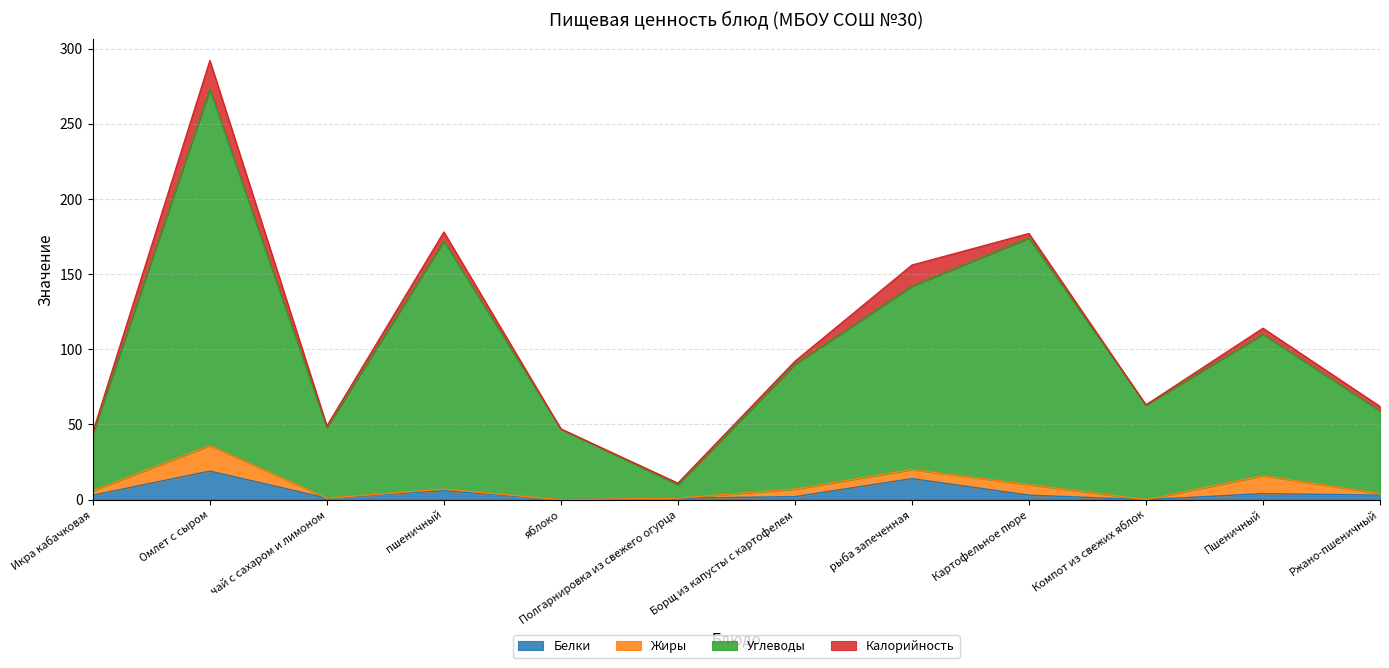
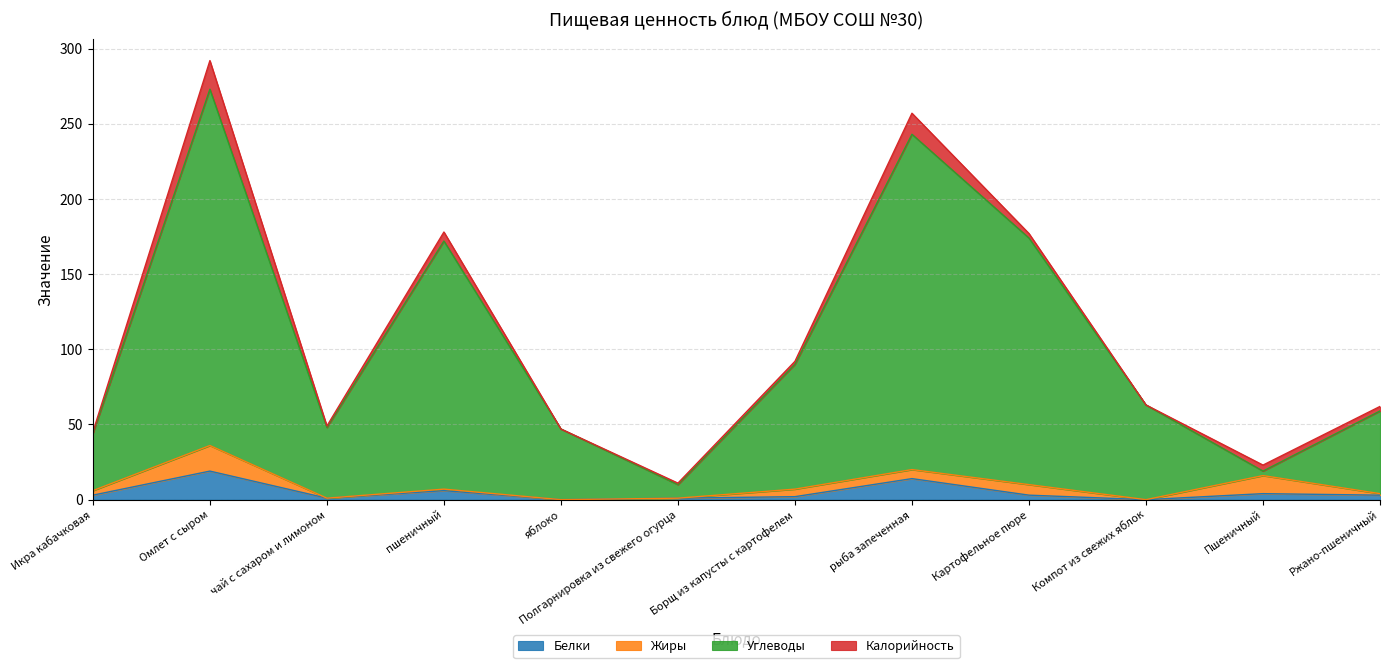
Углеводы, рыба запеченная: 122 -> 223
Углеводы, Пшеничный: 94 -> 3
